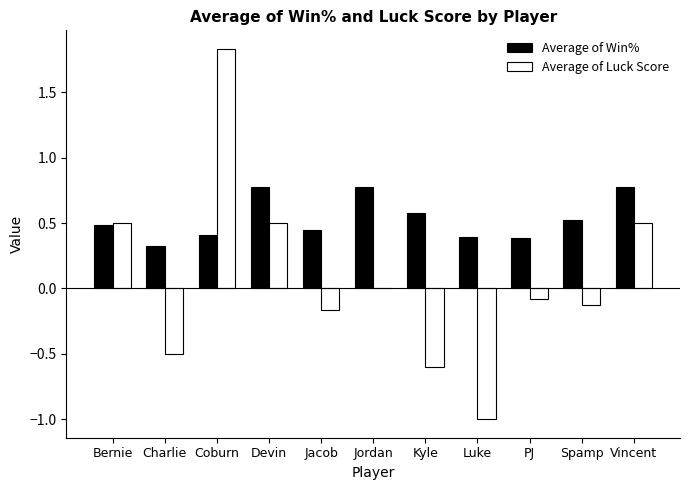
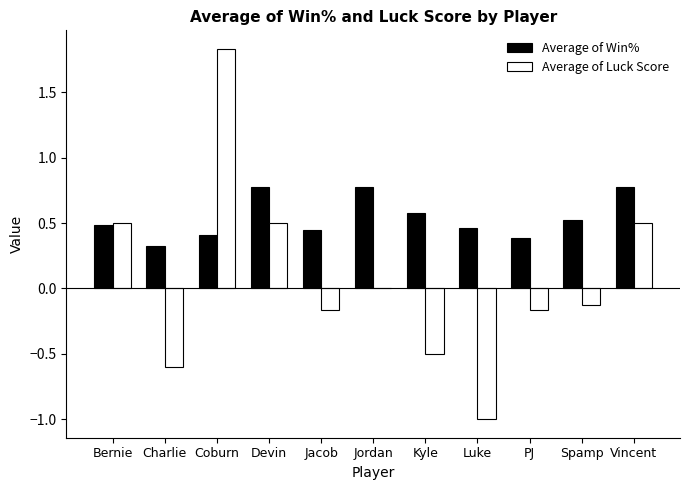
Average of Luck Score, Charlie: -0.5 -> -0.6
Average of Luck Score, Kyle: -0.6 -> -0.5
Average of Win%, Luke: 0.40 -> 0.46
Average of Luck Score, PJ: -0.08 -> -0.17
